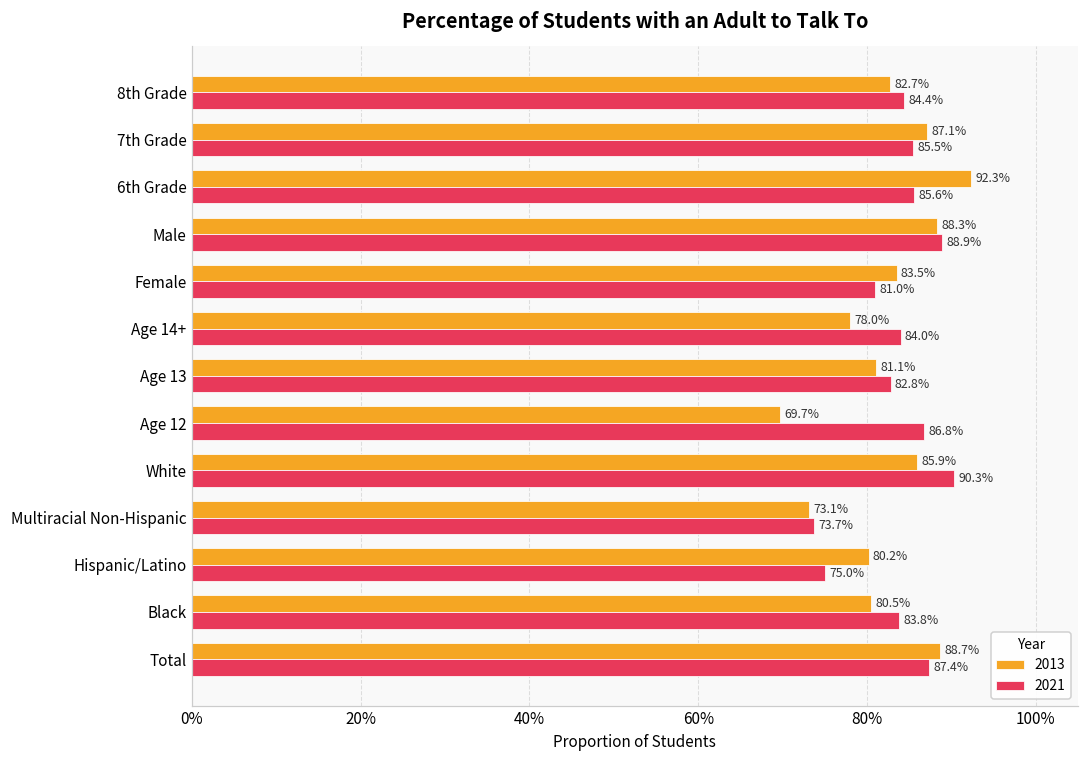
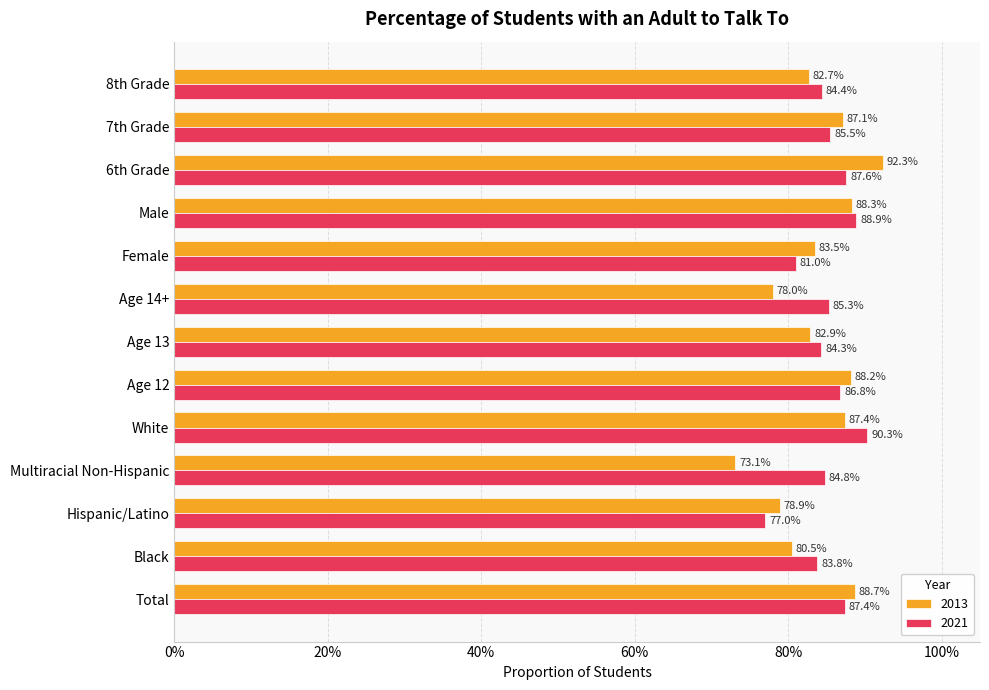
2021, 6th Grade: 85.6% -> 87.6%
2021, Age 14+: 84.0% -> 85.3%
2013, Age 13: 81.1% -> 82.9%
2021, Age 13: 82.8% -> 84.3%
2013, Age 12: 69.7% -> 88.2%
2013, White: 85.9% -> 87.4%
2021, Multiracial Non-Hispanic: 73.7% -> 84.8%
2013, Hispanic/Latino: 80.2% -> 78.9%
2021, Hispanic/Latino: 75.0% -> 77.0%
